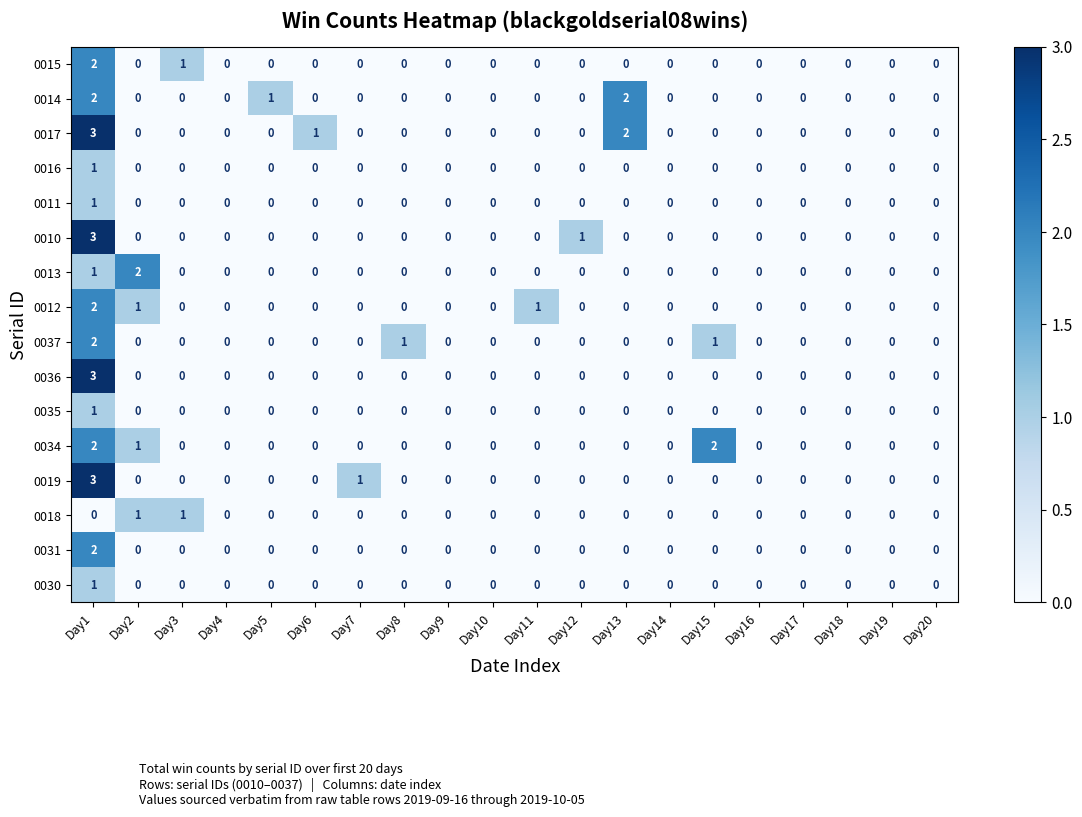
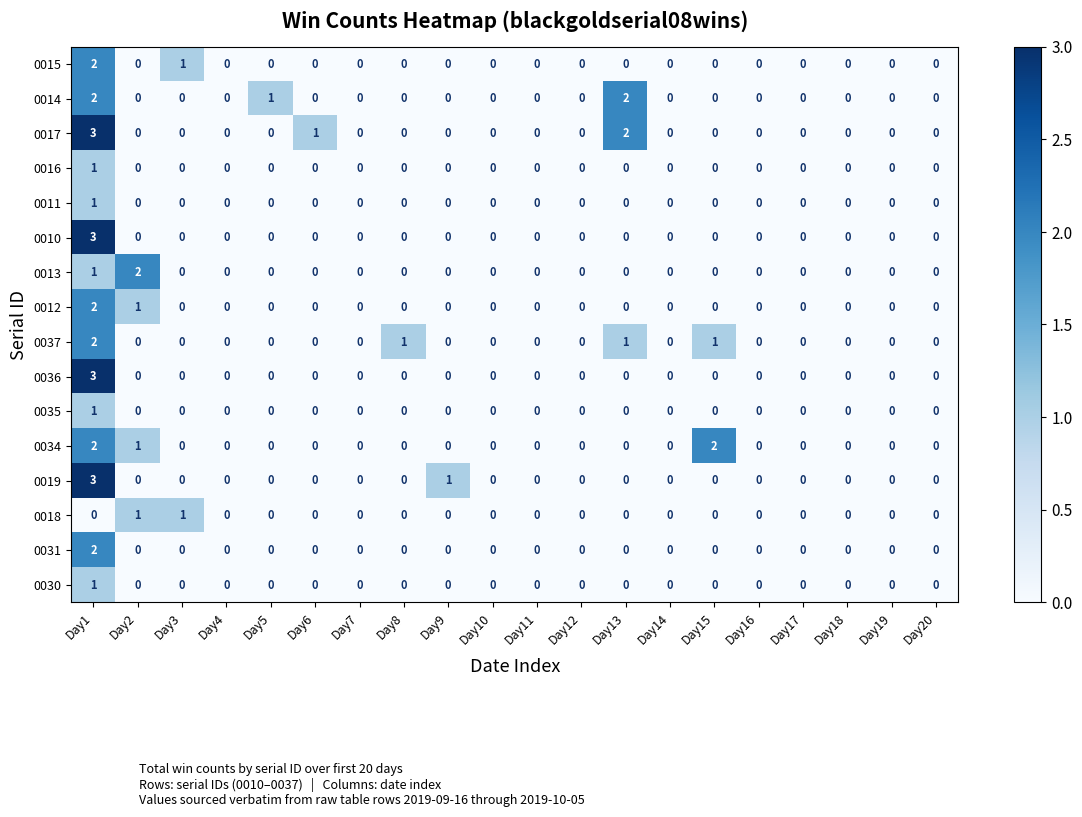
0010, Day12: 1 -> 0
0012, Day11: 1 -> 0
0037, Day13: 0 -> 1
0019, Day7: 1 -> 0
0019, Day9: 0 -> 1
